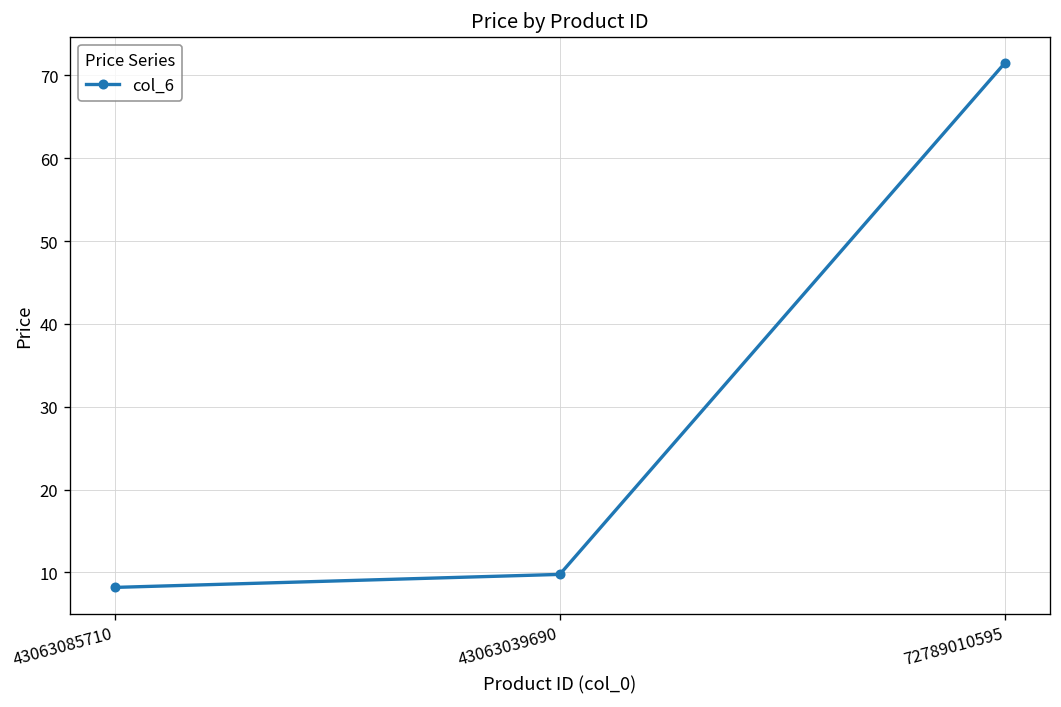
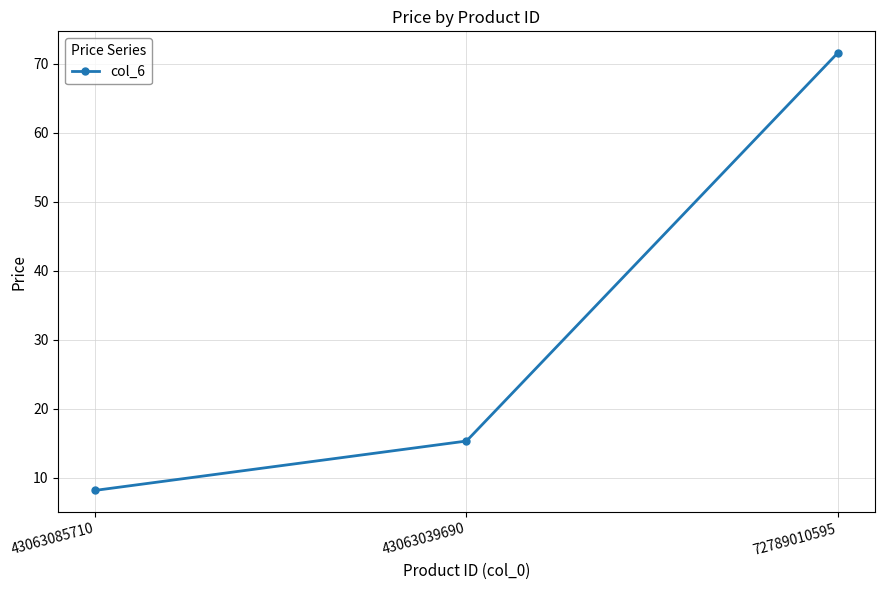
43063039690: 10 -> 15
